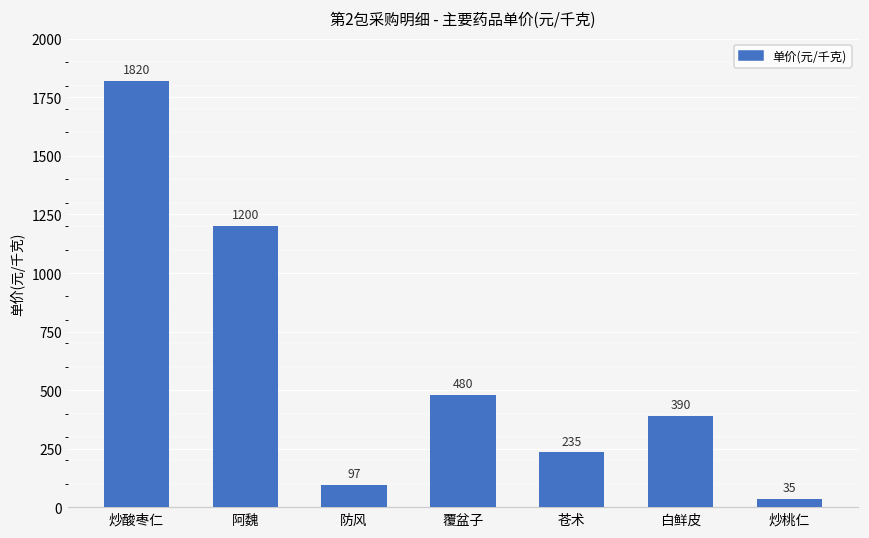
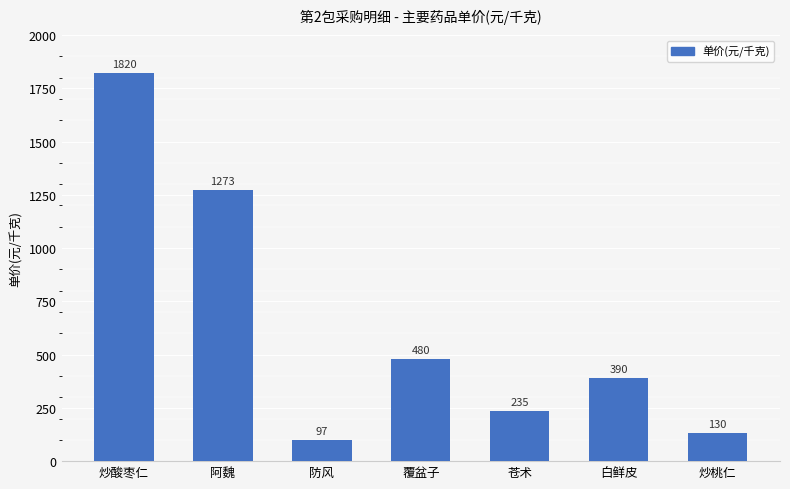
阿魏: 1200 -> 1273
炒桃仁: 35 -> 130
